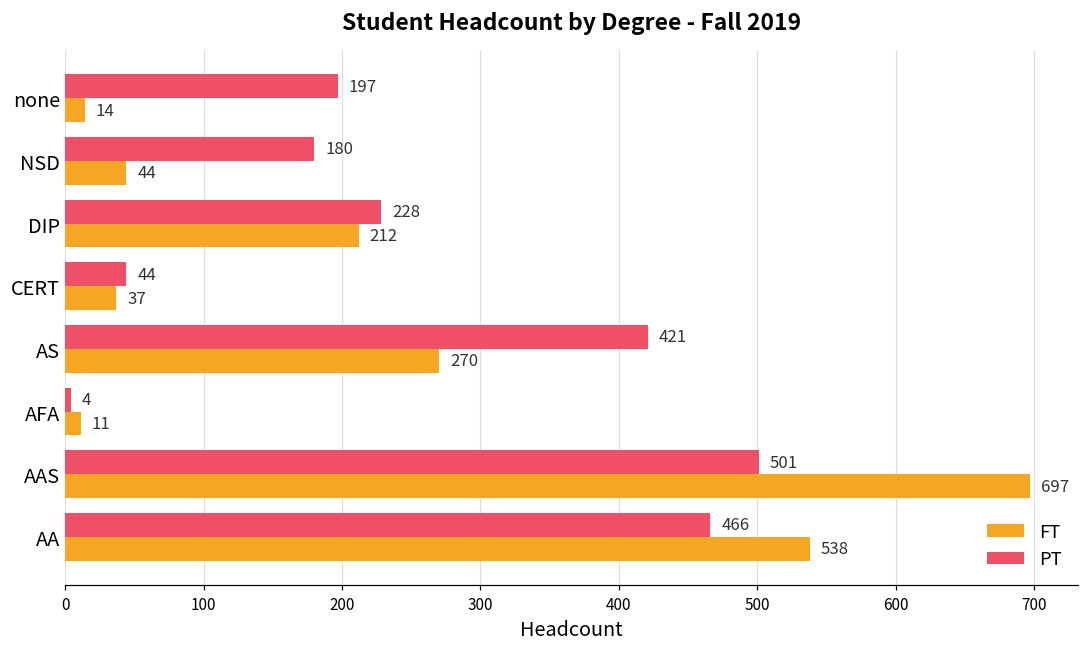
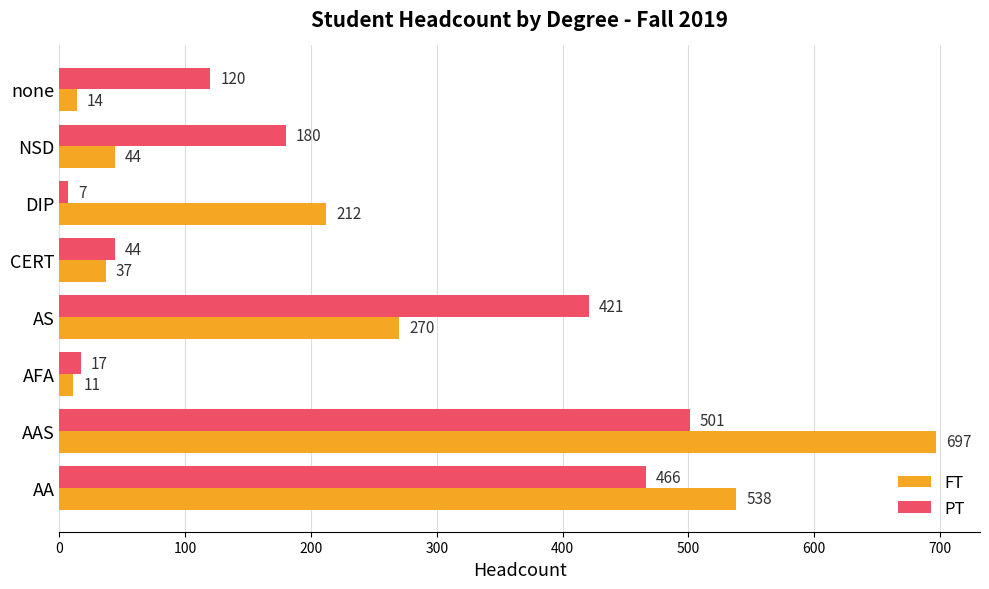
PT, none: 197 -> 120
PT, DIP: 228 -> 7
PT, AFA: 4 -> 17
